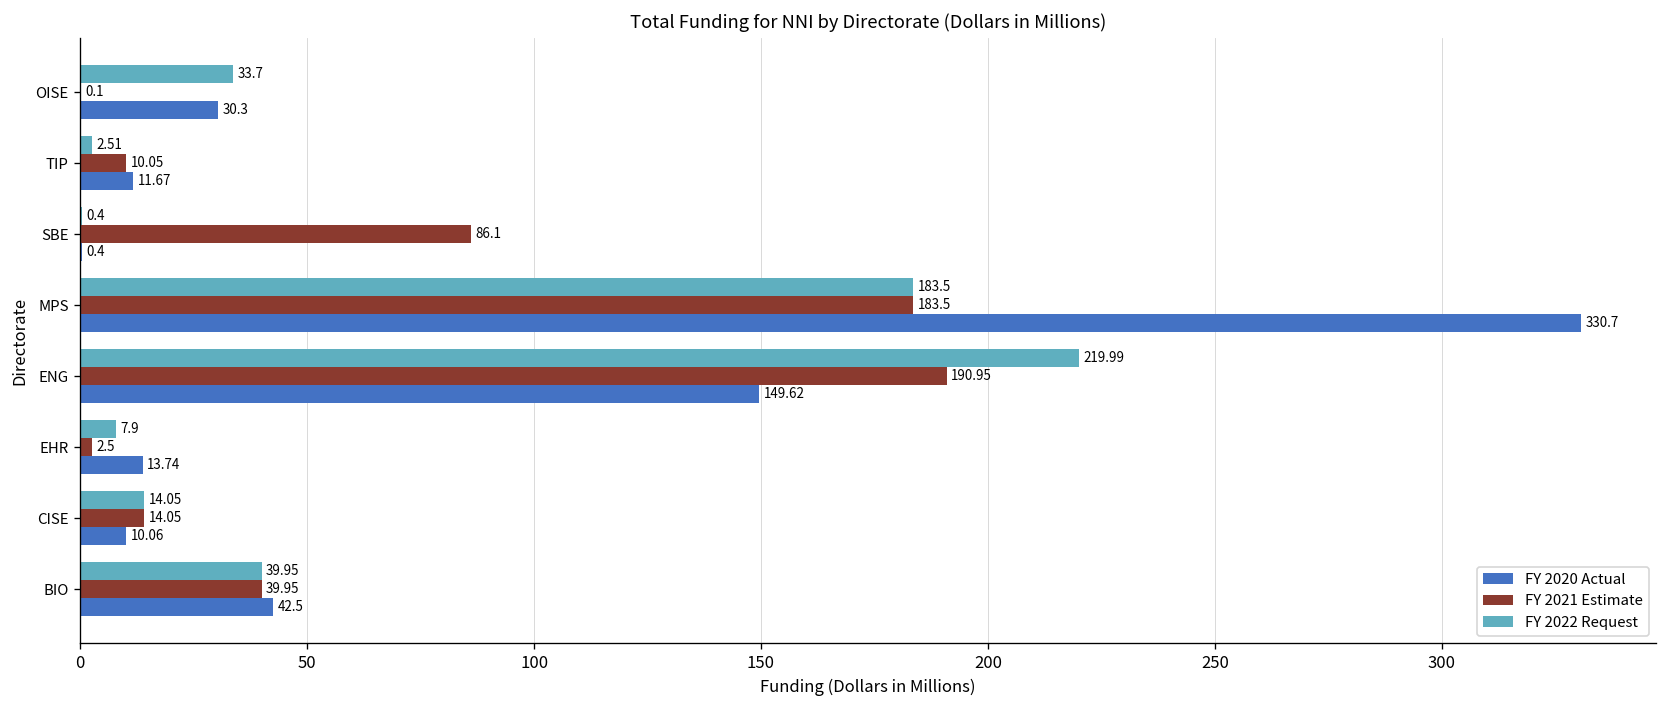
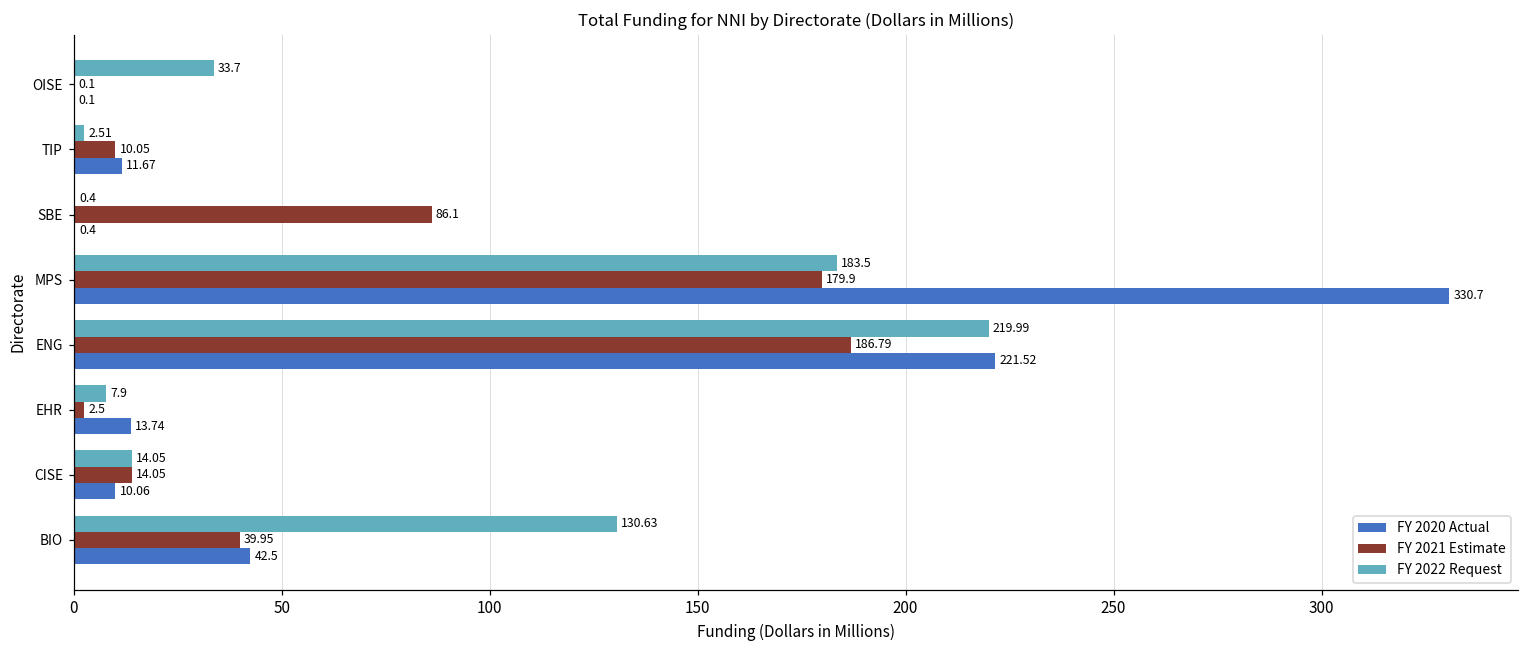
FY 2020 Actual, OISE: 30.3 -> 0.1
FY 2021 Estimate, MPS: 183.5 -> 179.9
FY 2021 Estimate, ENG: 190.95 -> 186.79
FY 2020 Actual, ENG: 149.62 -> 221.52
FY 2022 Request, BIO: 39.95 -> 130.63
